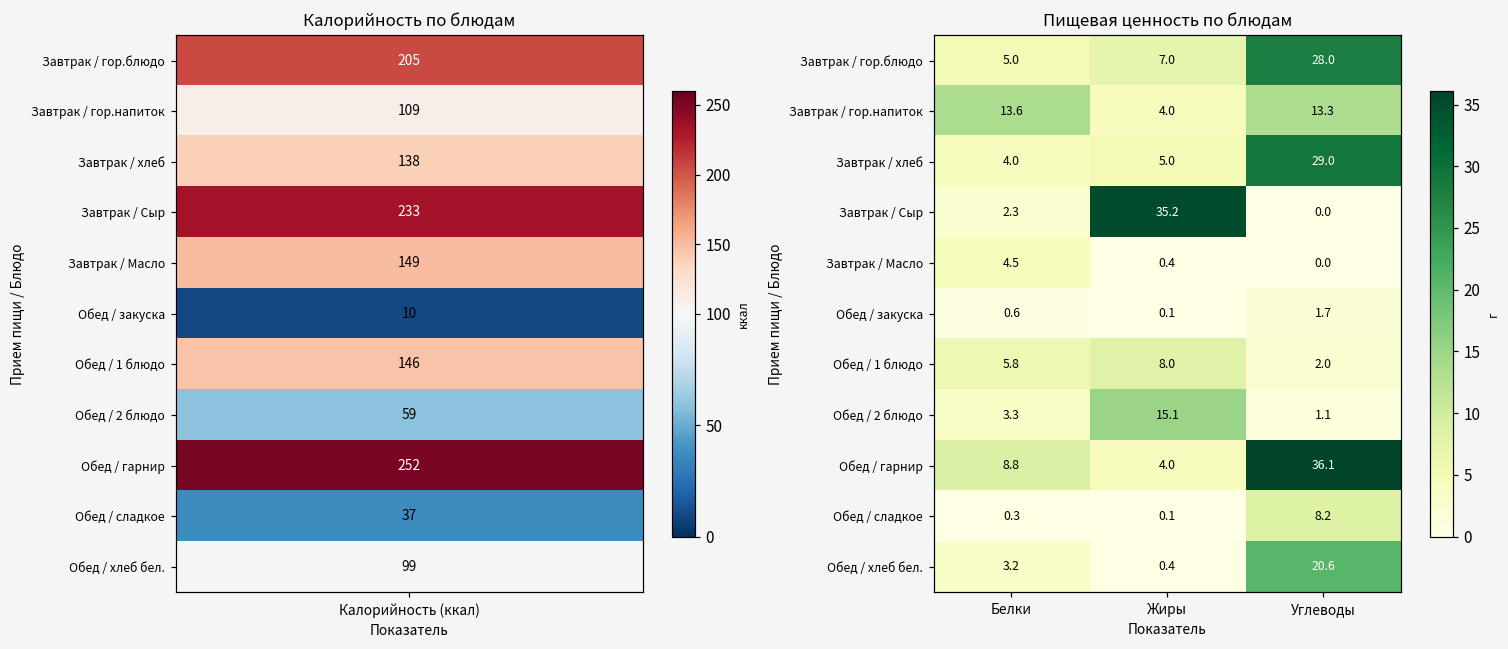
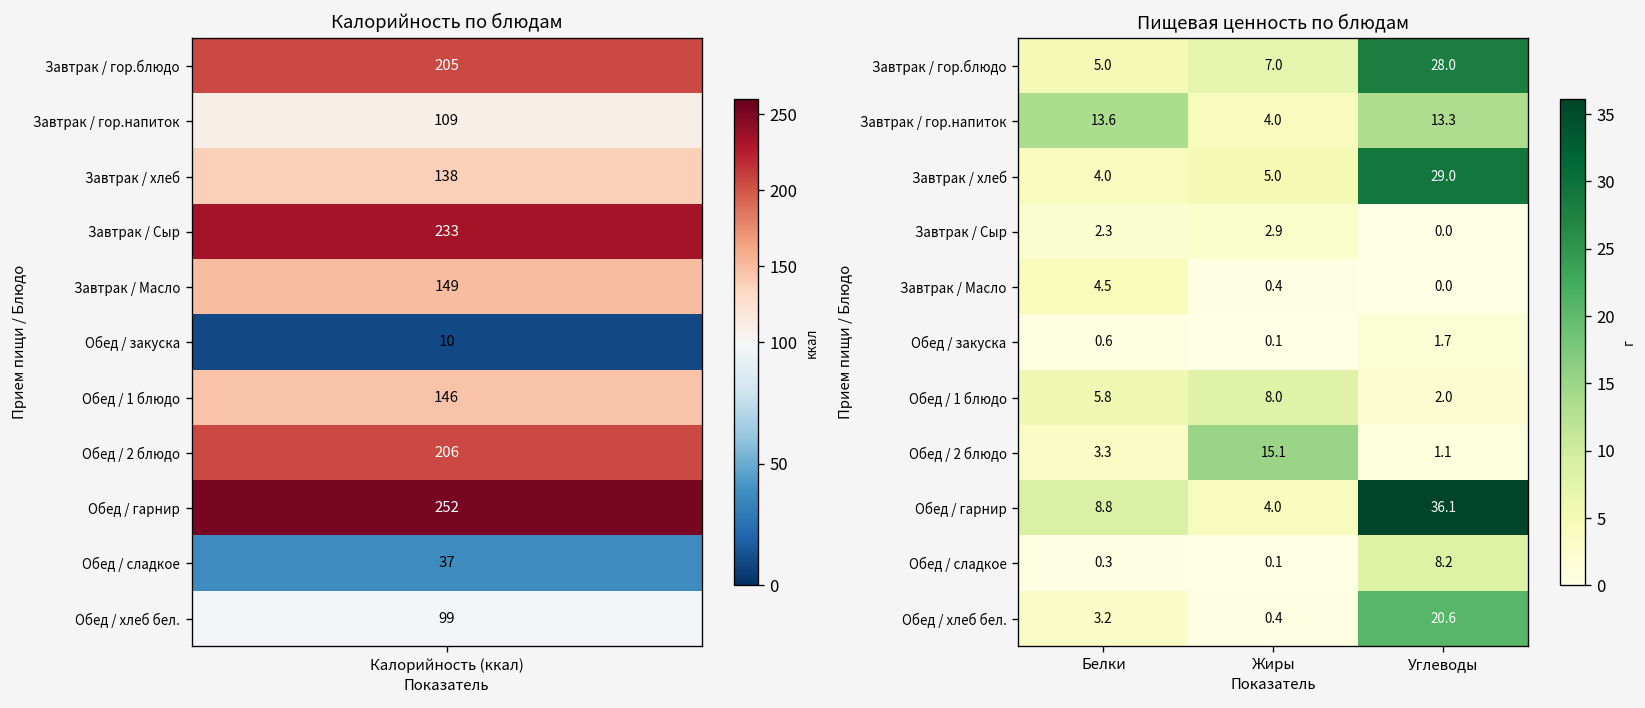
Калорийность по блюдам, Обед / 2 блюдо, Калорийность (ккал): 59 -> 206
Пищевая ценность по блюдам, Завтрак / Сыр, Жиры: 35.2 -> 2.9
